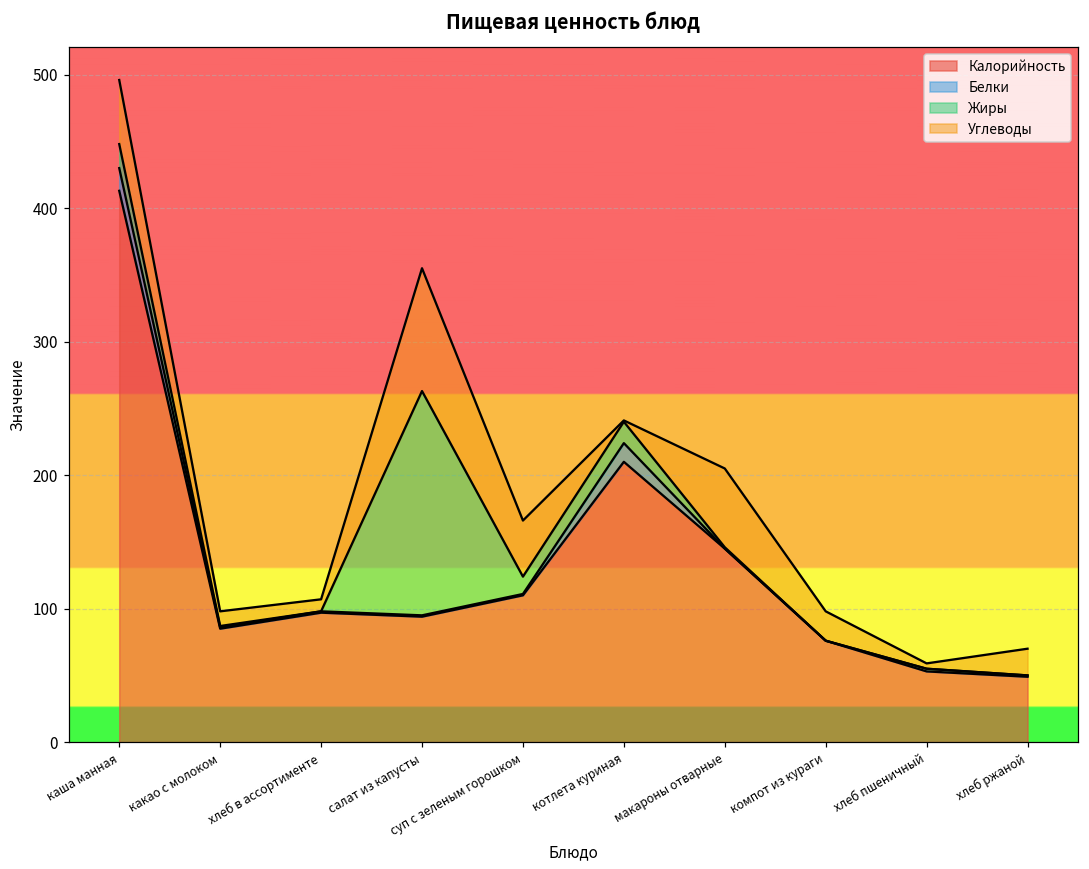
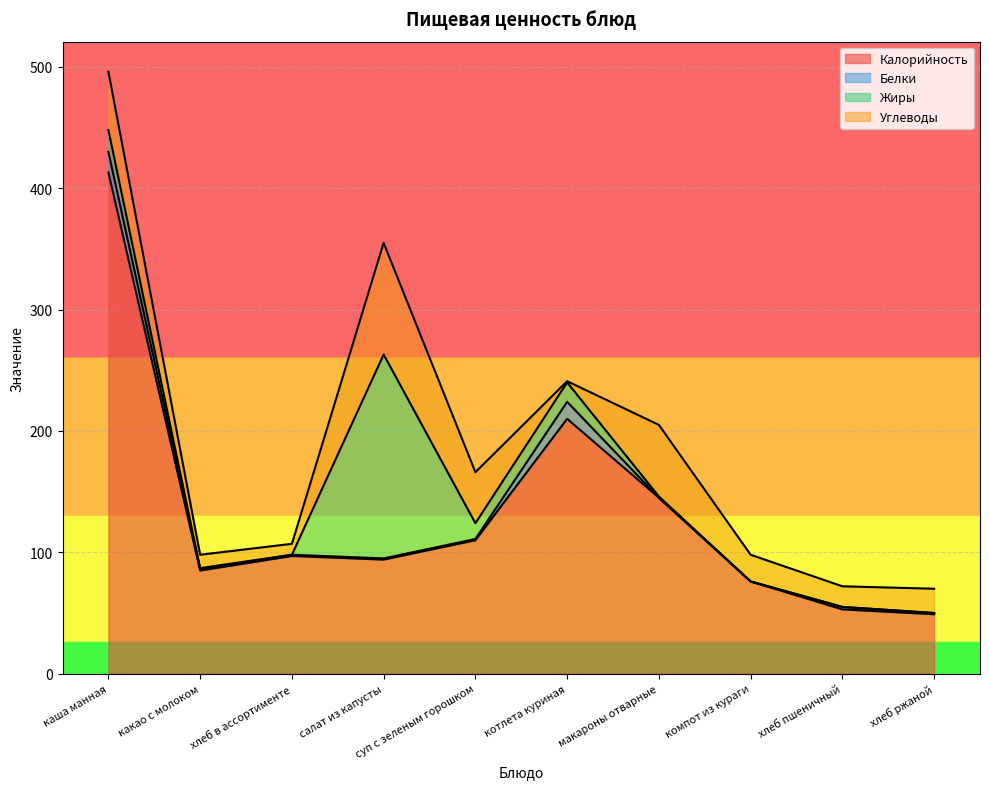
Углеводы, хлеб пшеничный: 4 -> 17
